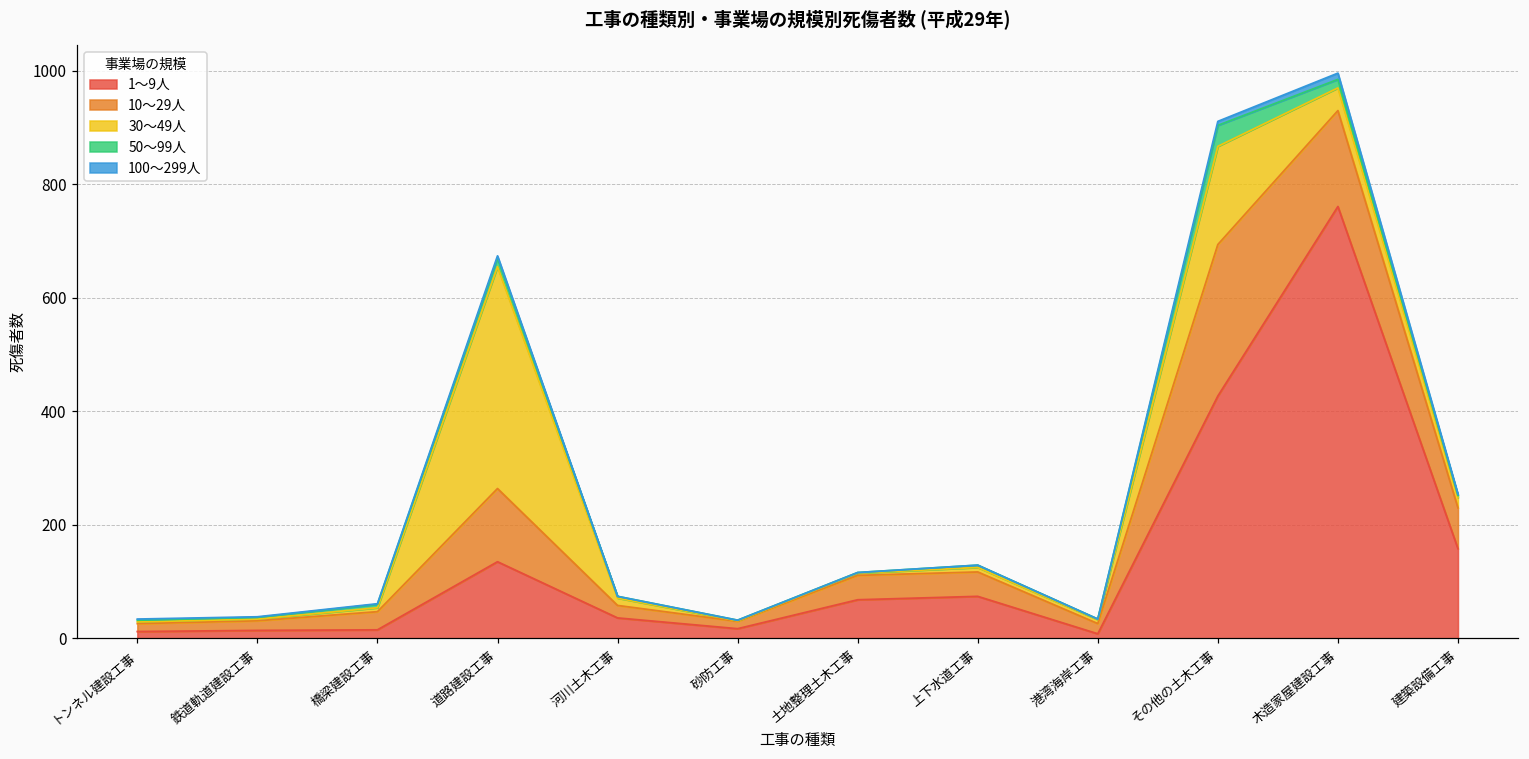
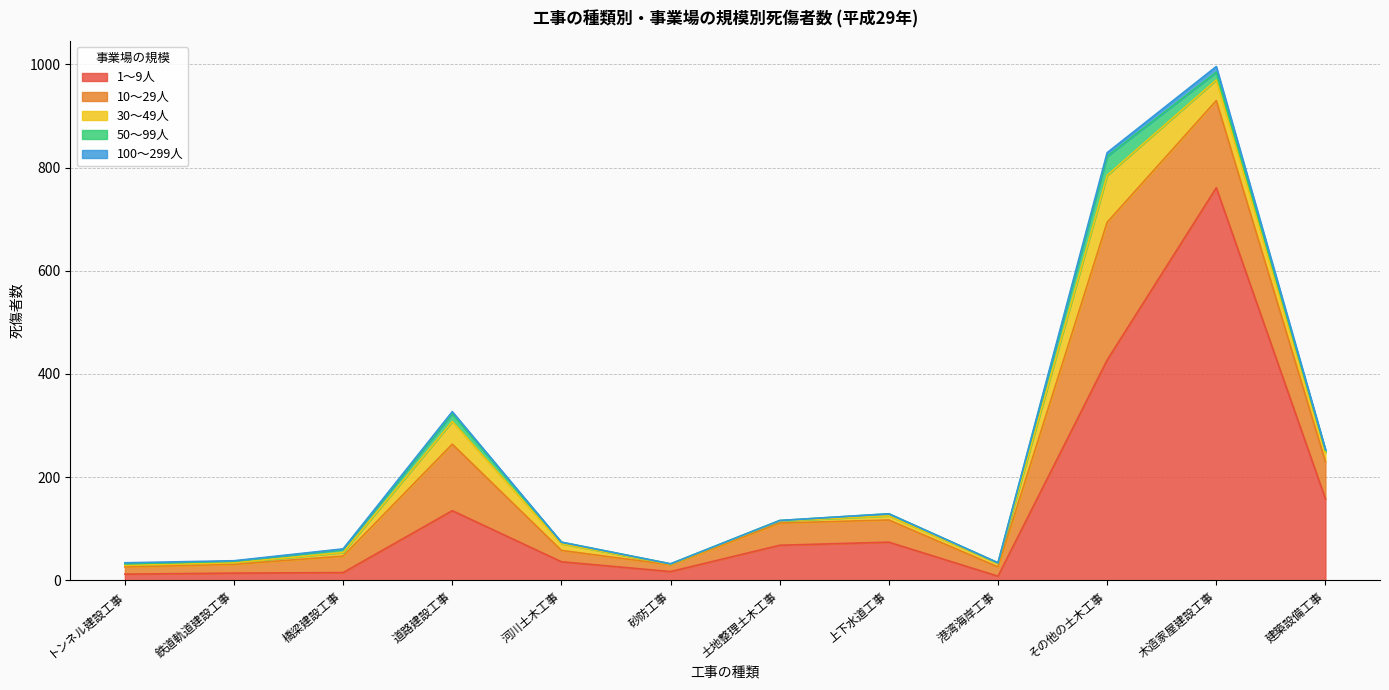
30～49人, 道路建設工事: 390 -> 40
30～49人, その他の土木工事: 170 -> 90
